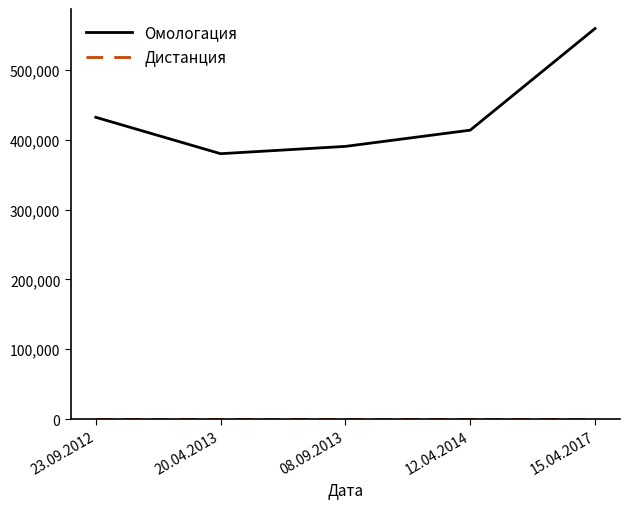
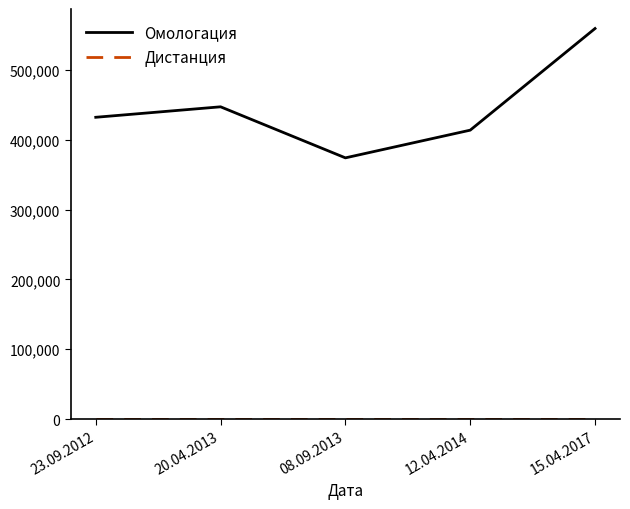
Омологация, 20.04.2013: 380,000 -> 450,000
Омологация, 08.09.2013: 390,000 -> 370,000
